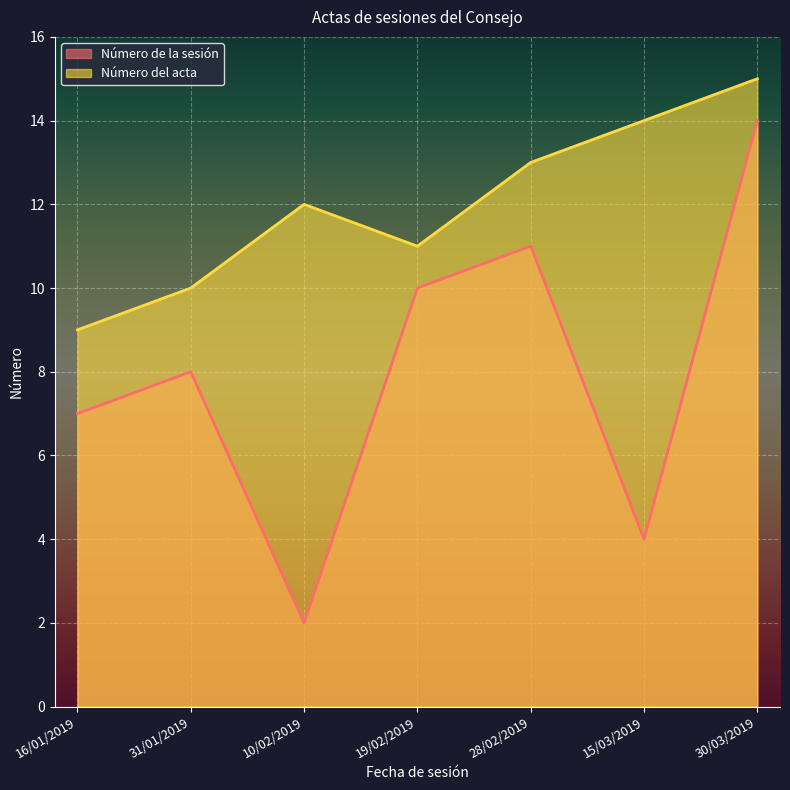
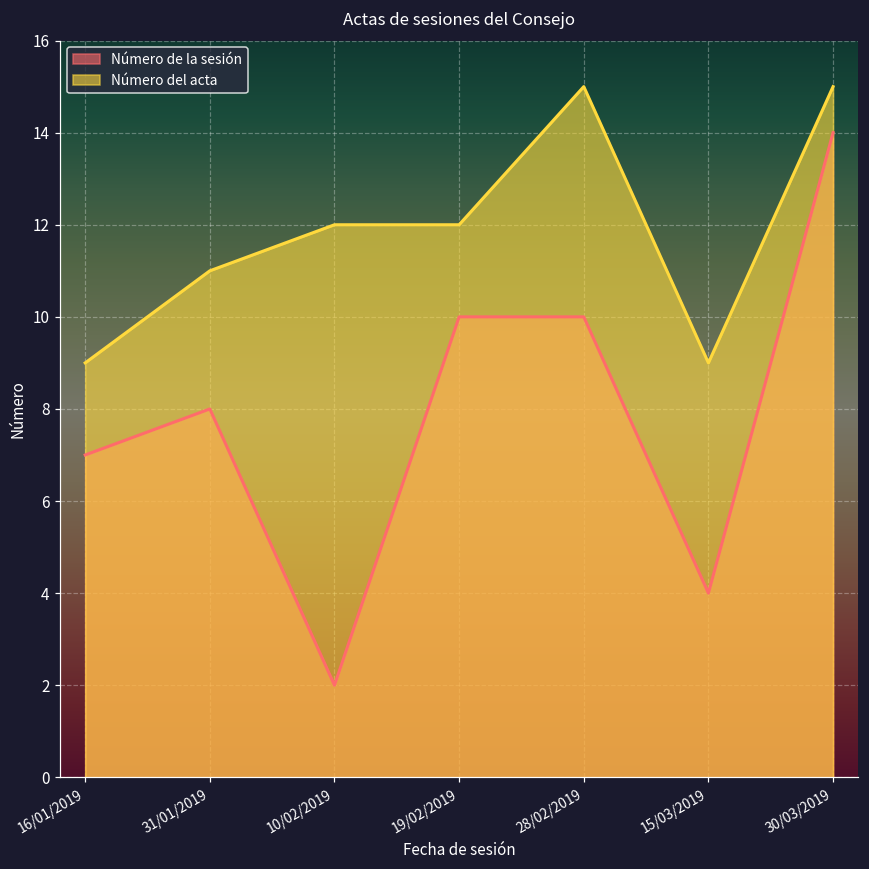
Número del acta, 31/01/2019: 10 -> 11
Número del acta, 19/02/2019: 11 -> 12
Número de la sesión, 28/02/2019: 11 -> 10
Número del acta, 28/02/2019: 13 -> 15
Número del acta, 15/03/2019: 14 -> 9
